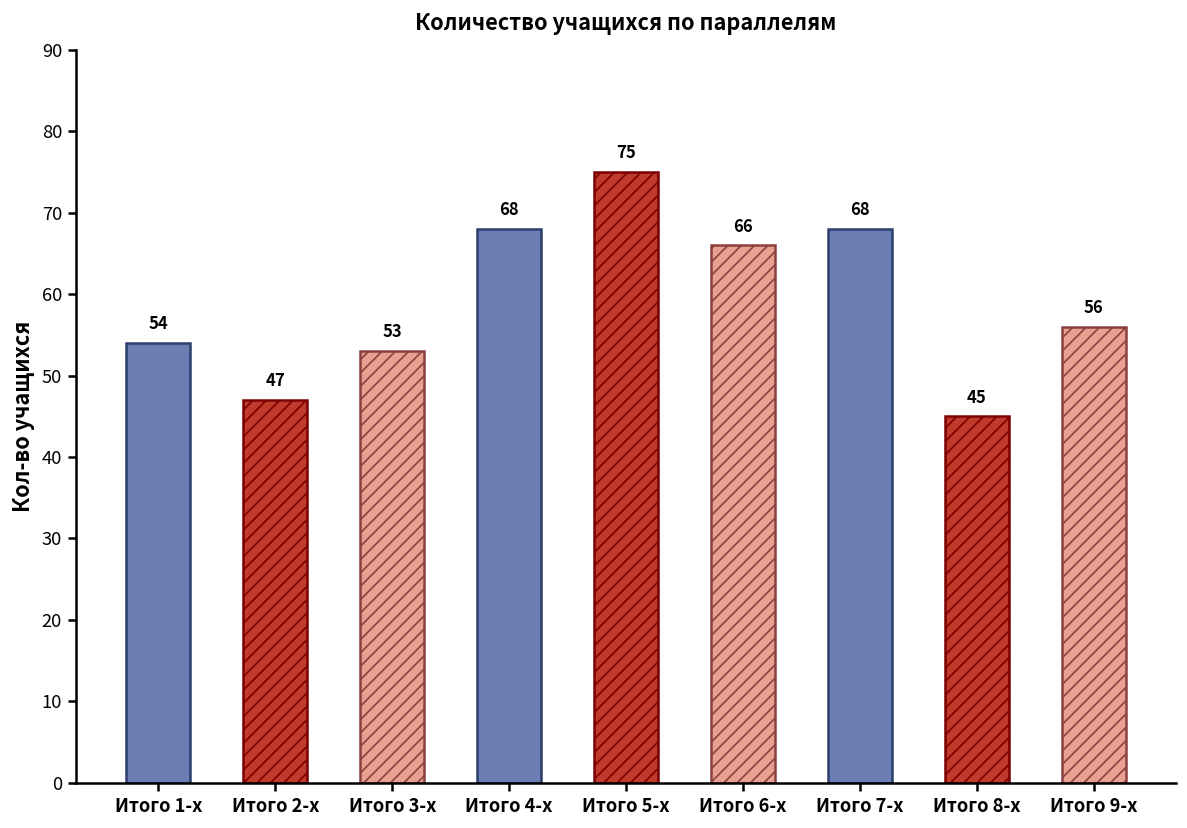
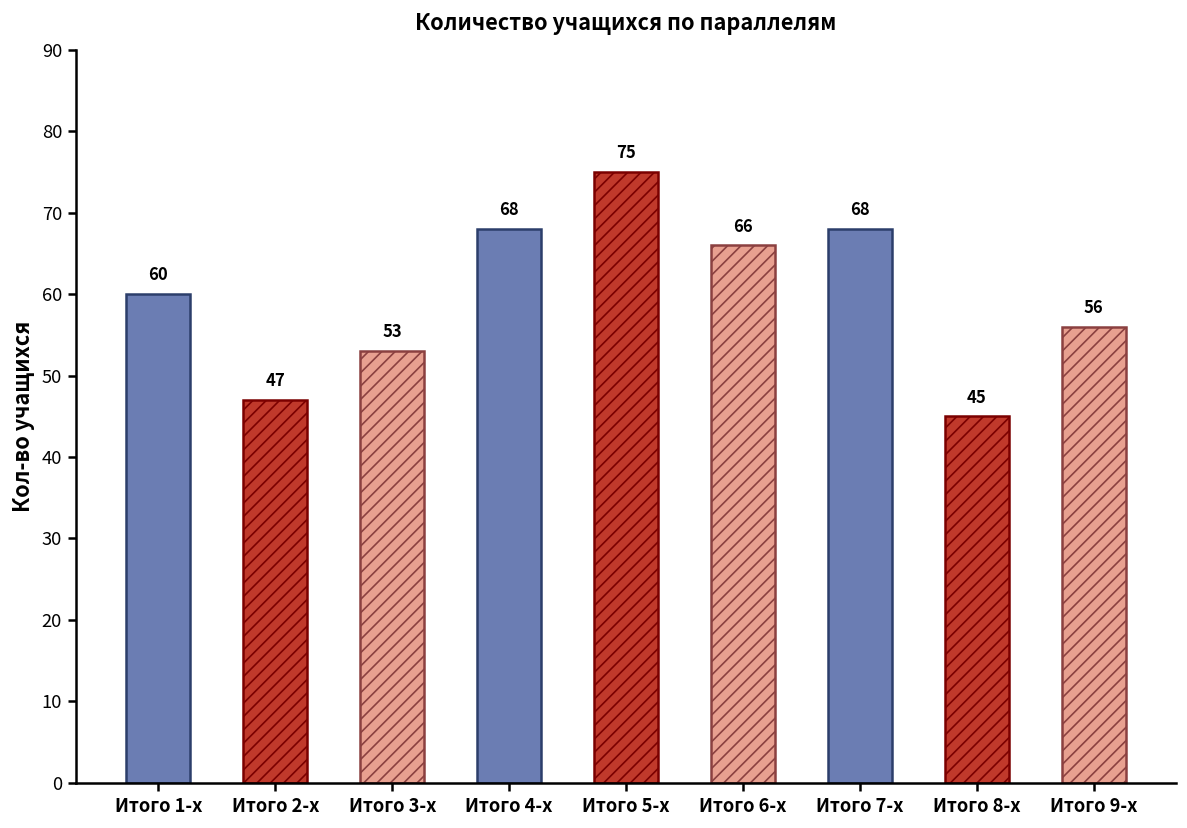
Итого 1-х: 54 -> 60
